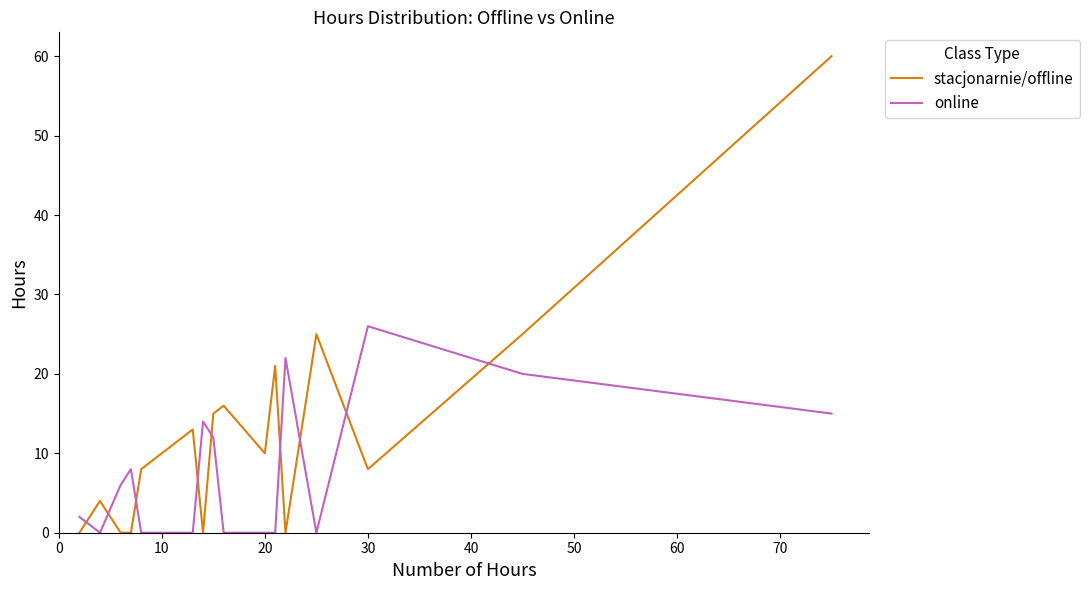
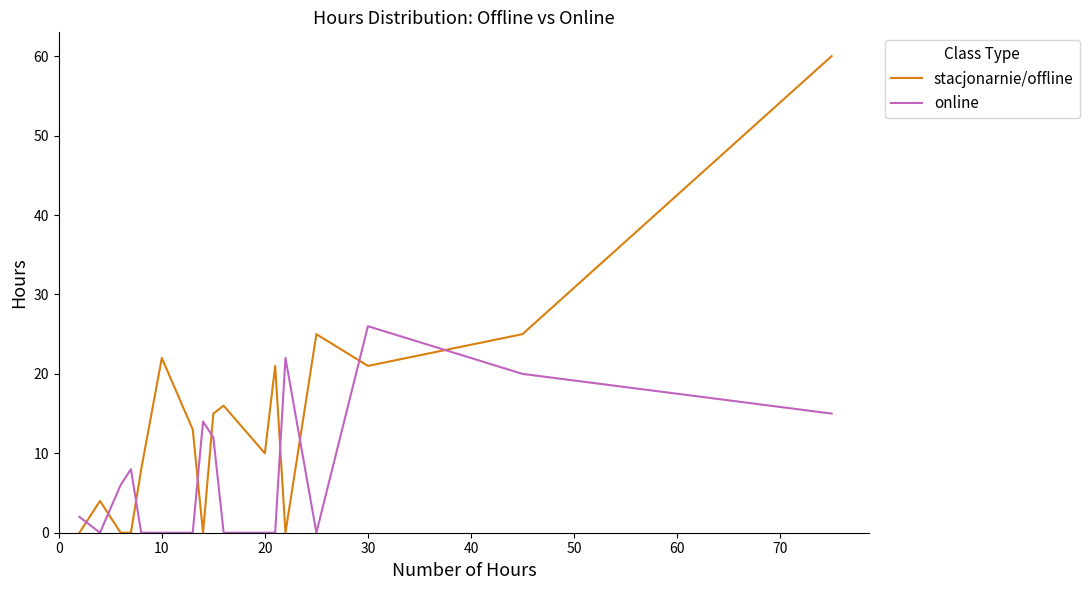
stacjonarnie/offline, 10: 10 -> 22
stacjonarnie/offline, 30: 8 -> 21
